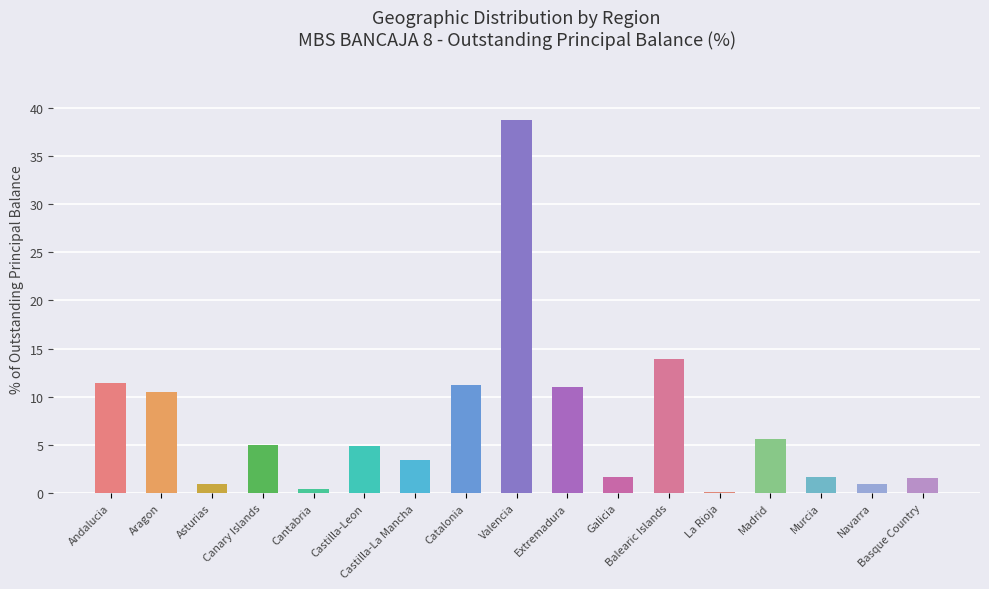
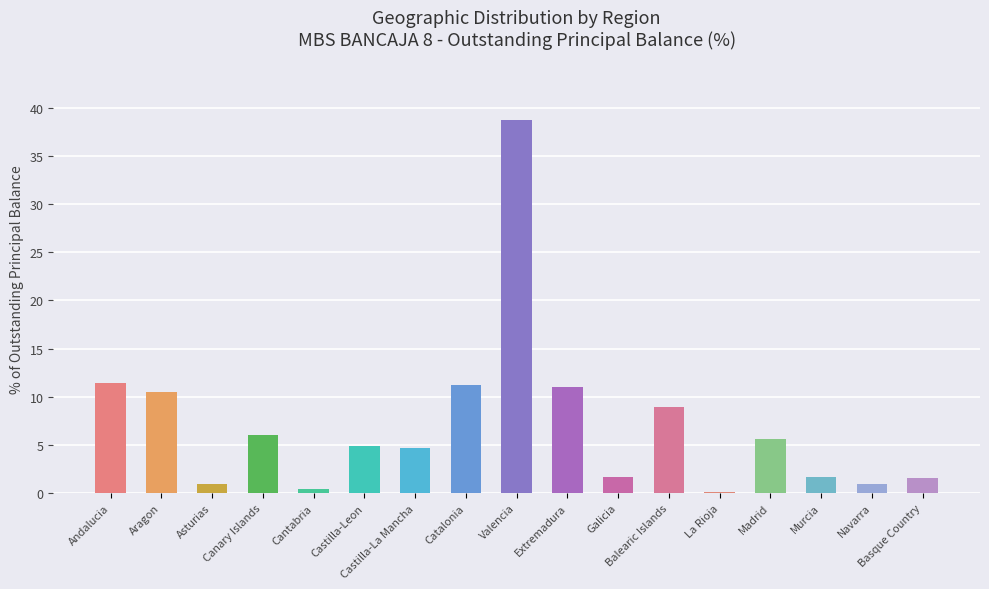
Canary Islands: 5 -> 6
Castilla-La Mancha: 3 -> 5
Balearic Islands: 14 -> 9
